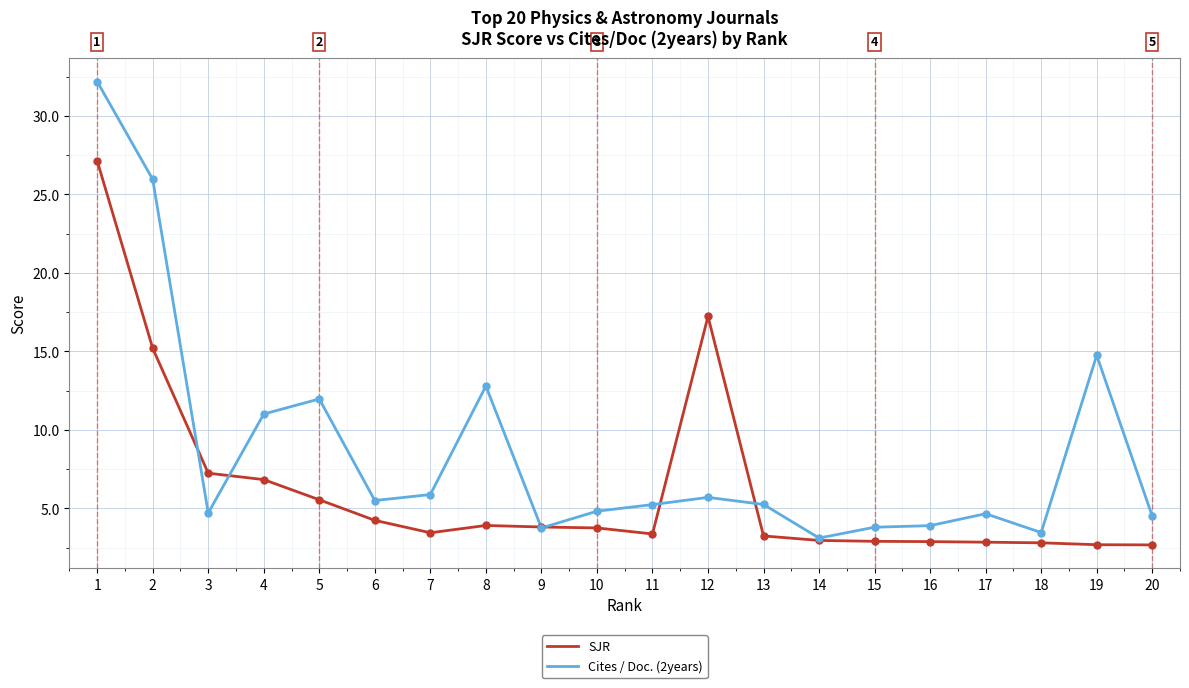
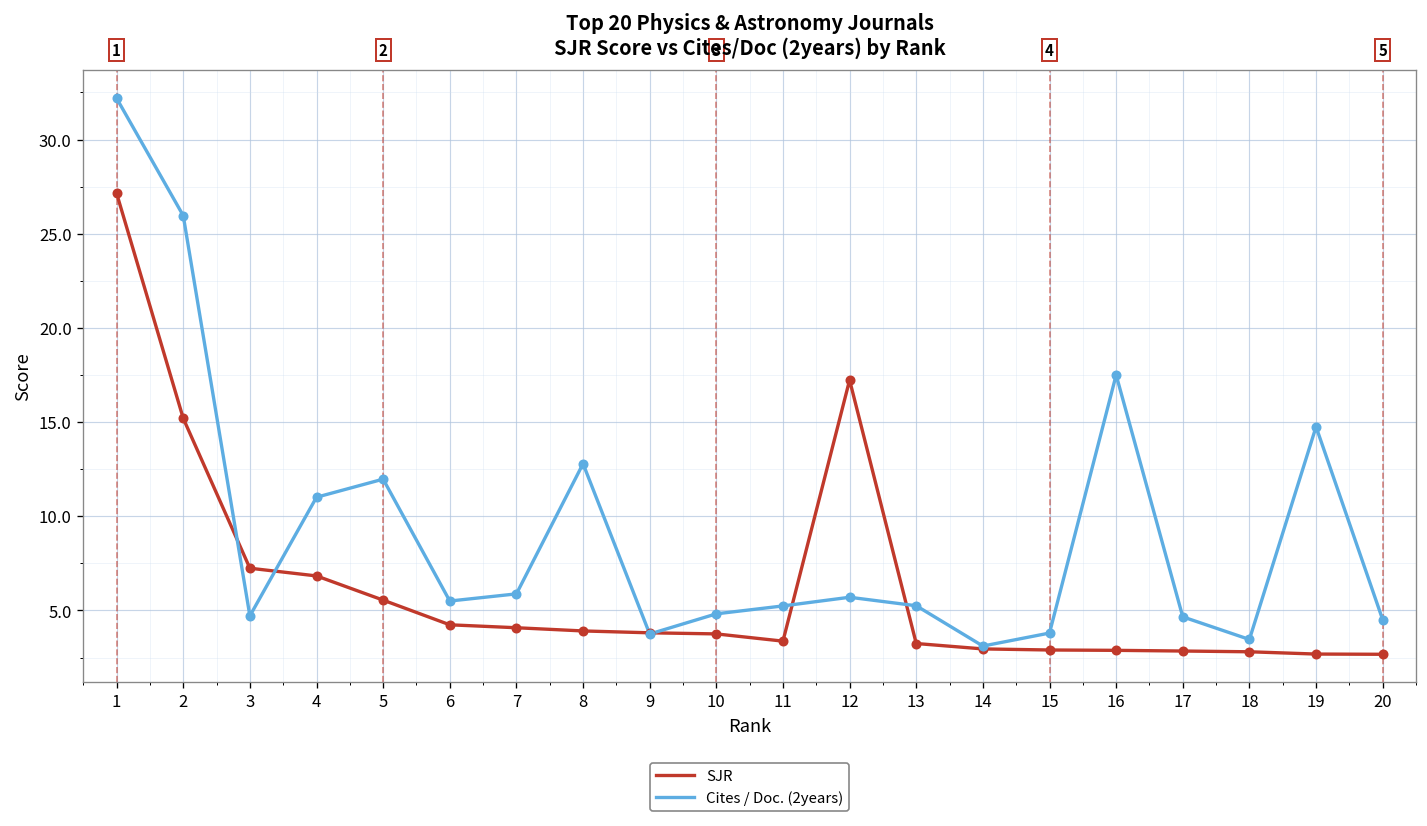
SJR, 7: 3.4 -> 4.1
Cites / Doc. (2years), 16: 3.9 -> 17.5
